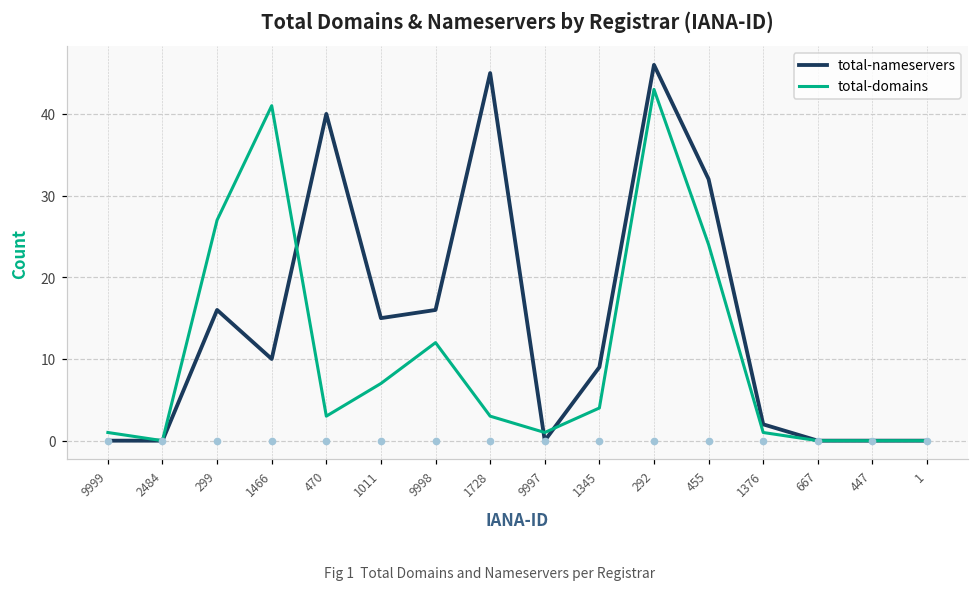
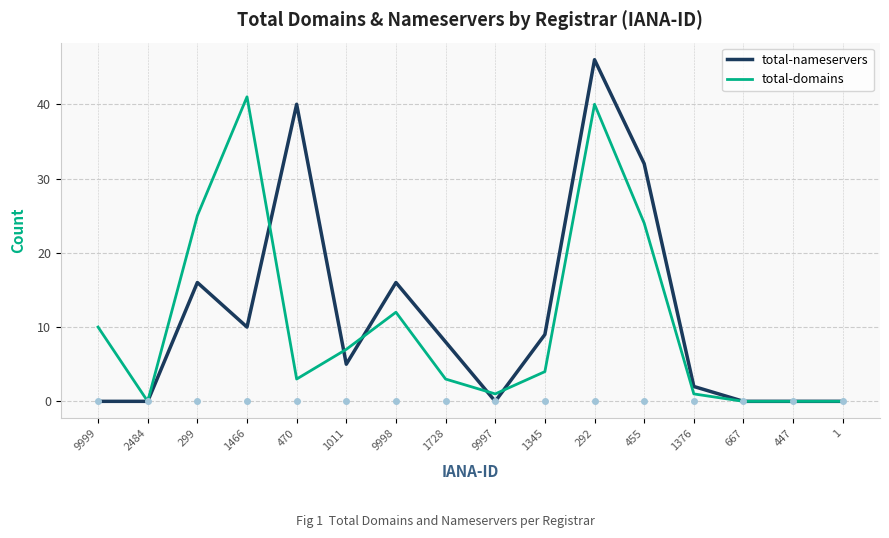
total-domains, 9999: 1 -> 10
total-domains, 299: 27 -> 25
total-nameservers, 1011: 15 -> 5
total-nameservers, 1728: 45 -> 8
total-domains, 292: 43 -> 40
